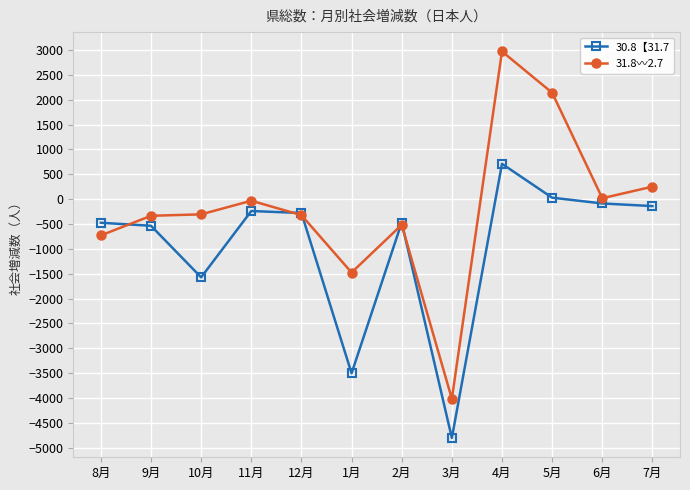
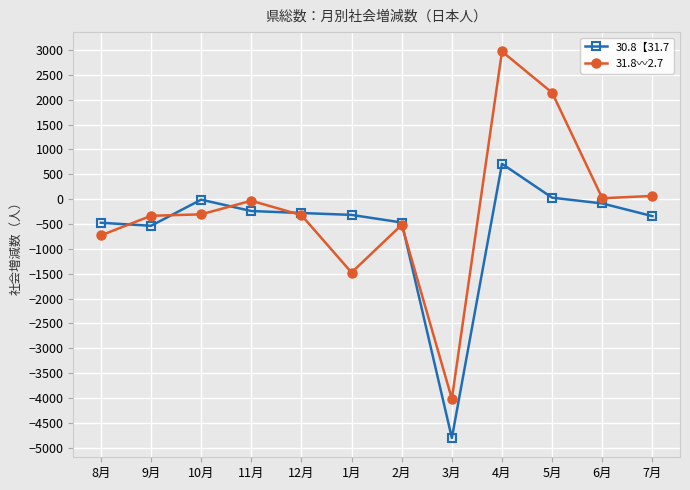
30.8【31.7, 10月: -1600 -> 0
30.8【31.7, 1月: -3500 -> -300
30.8【31.7, 7月: -100 -> -300
31.8〰2.7, 7月: 300 -> 100
